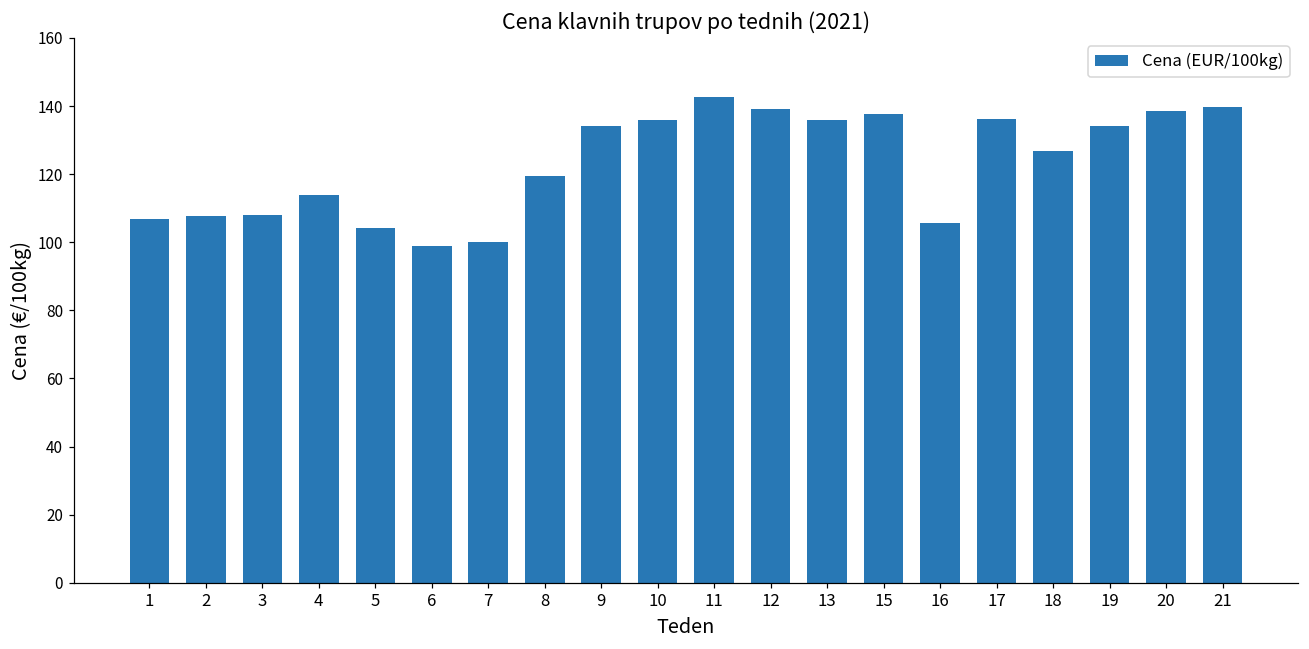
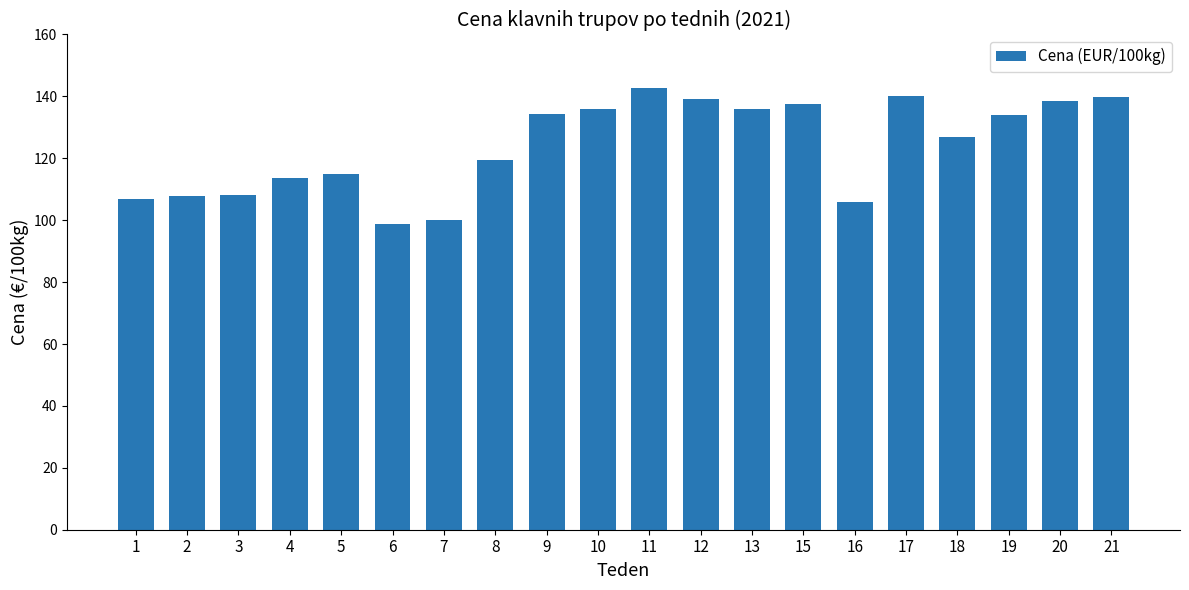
5: 104 -> 115
17: 136 -> 140
